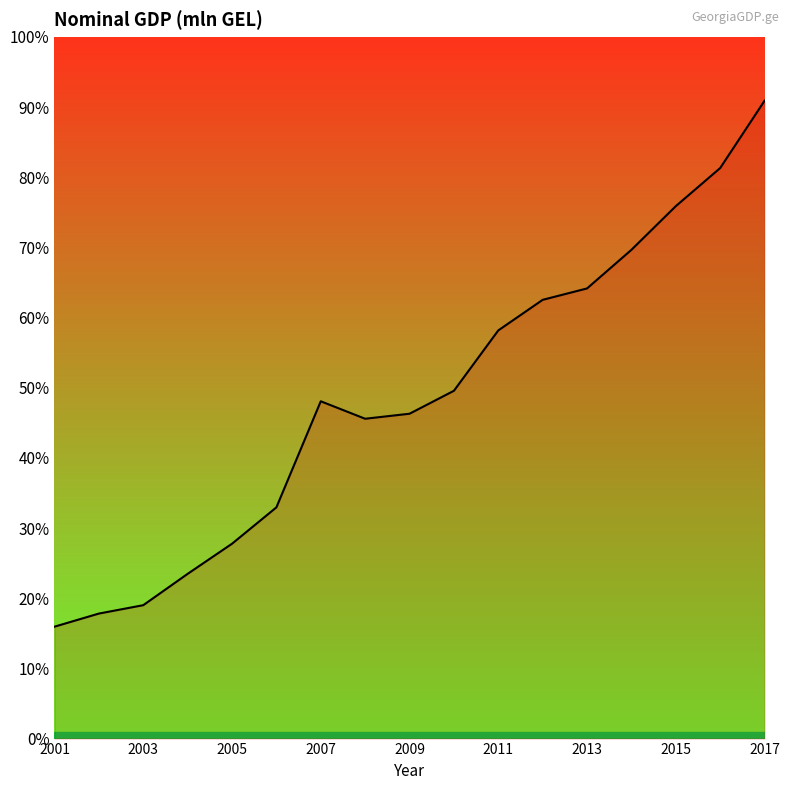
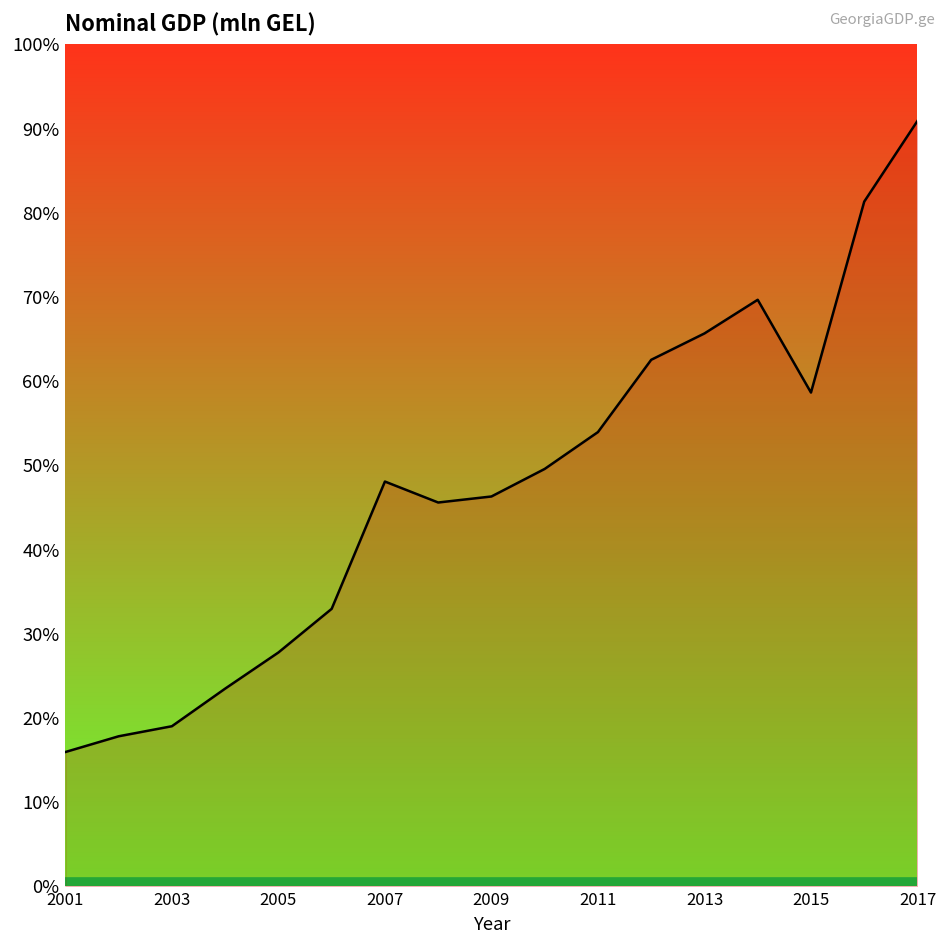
2011: 58% -> 54%
2013: 64% -> 66%
2015: 76% -> 59%
